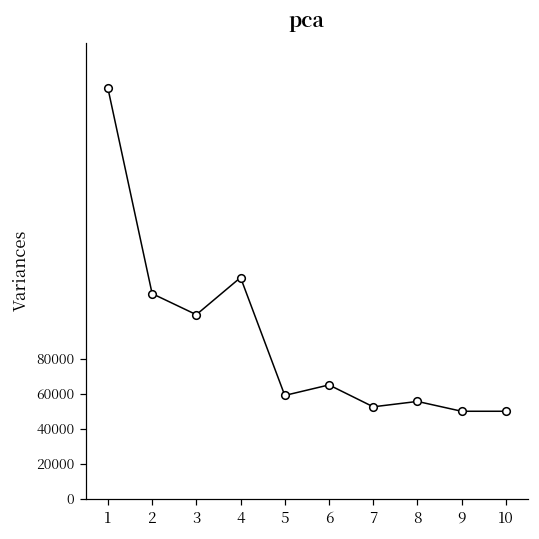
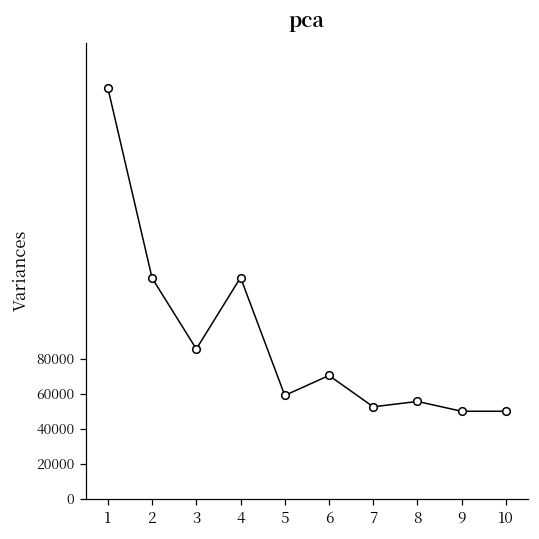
2: 117000 -> 126000
3: 105000 -> 85000
6: 65000 -> 70000
